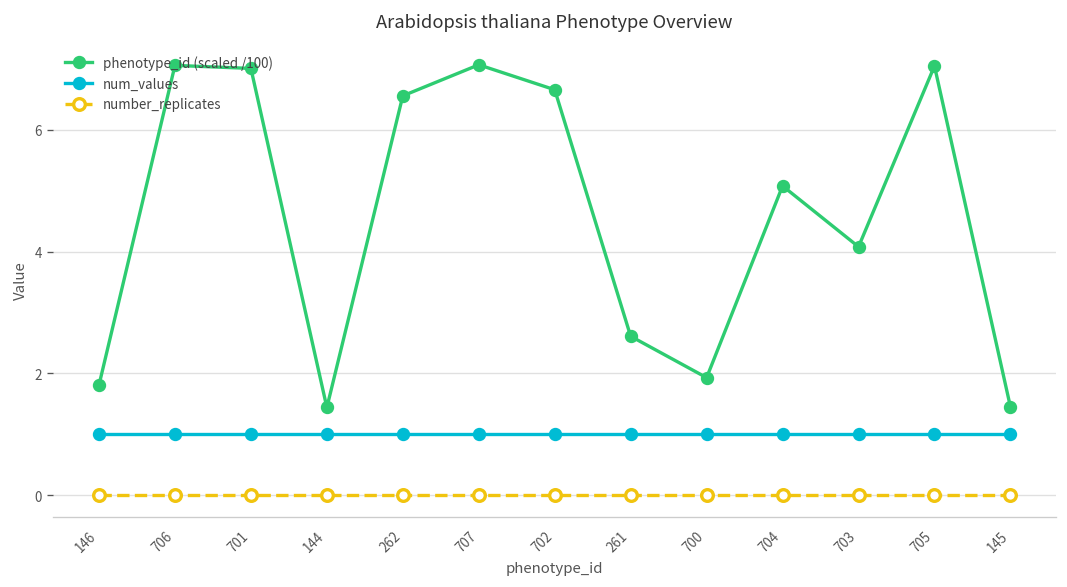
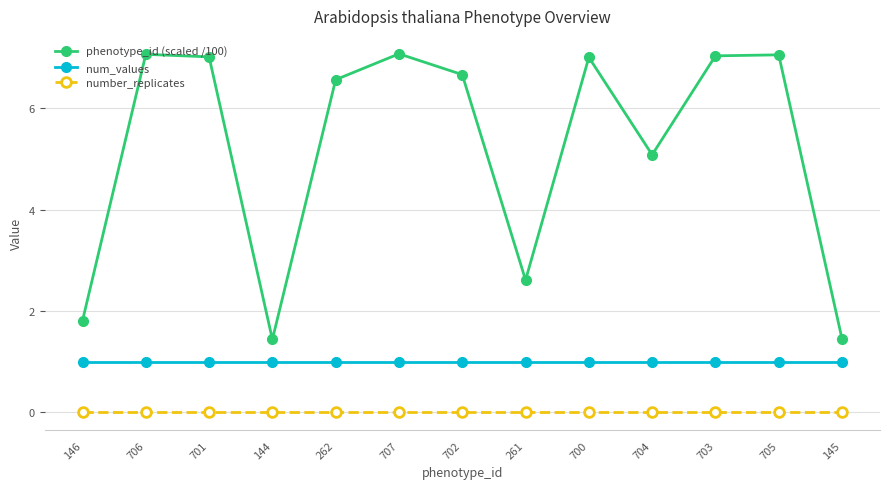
phenotype_id (scaled /100), 700: 1.9 -> 7.0
phenotype_id (scaled /100), 703: 4.1 -> 7.0
